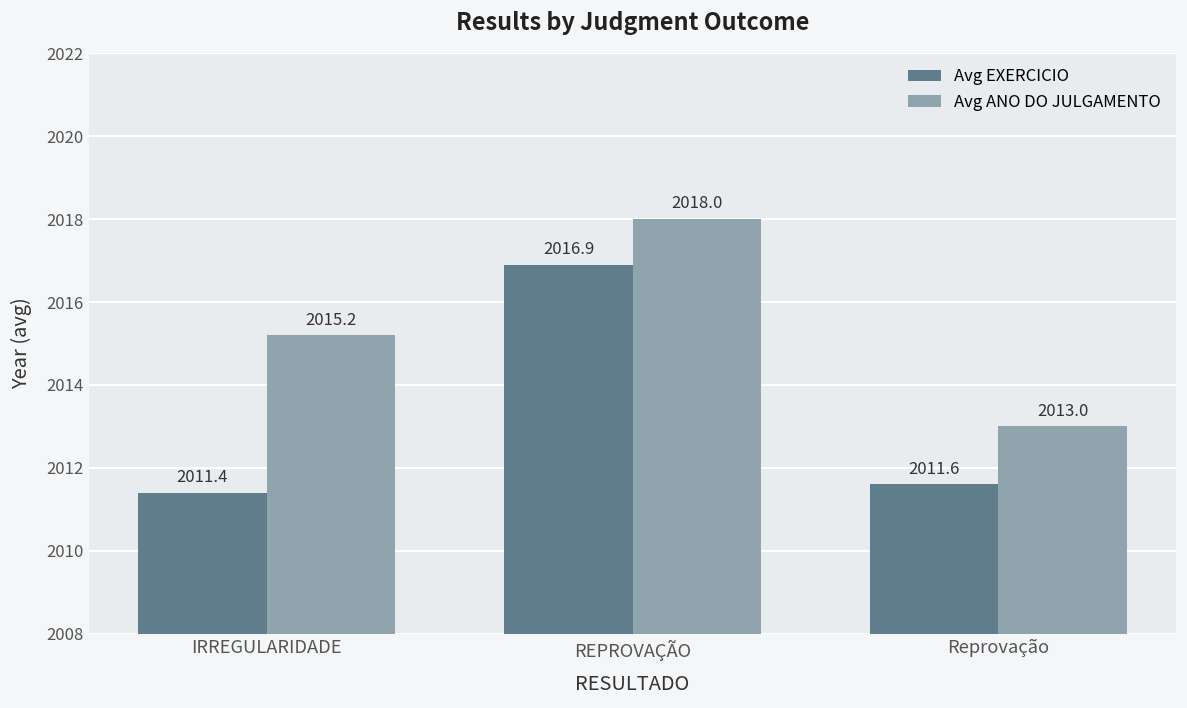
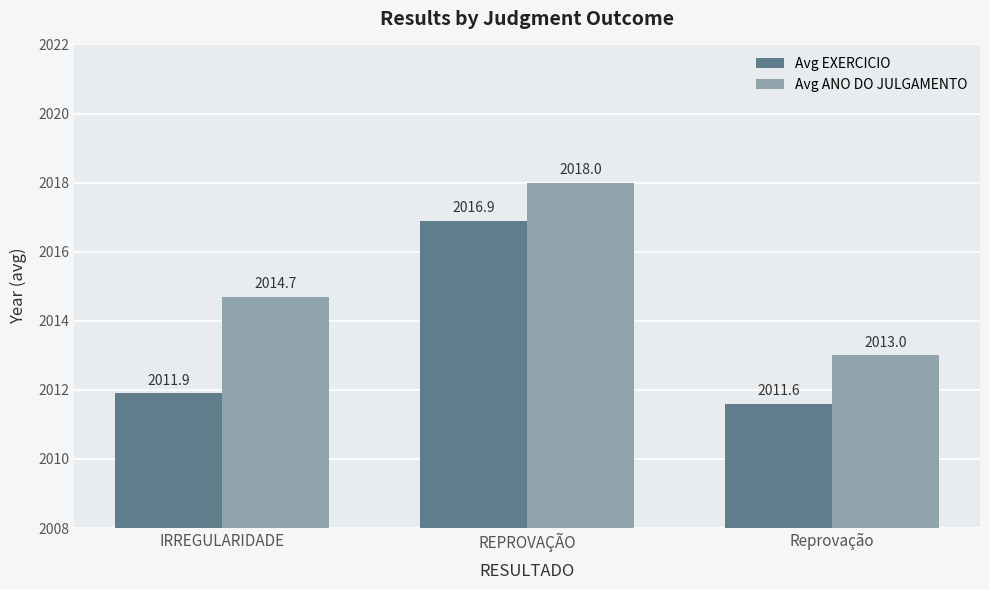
Avg EXERCICIO, IRREGULARIDADE: 2011.4 -> 2011.9
Avg ANO DO JULGAMENTO, IRREGULARIDADE: 2015.2 -> 2014.7
